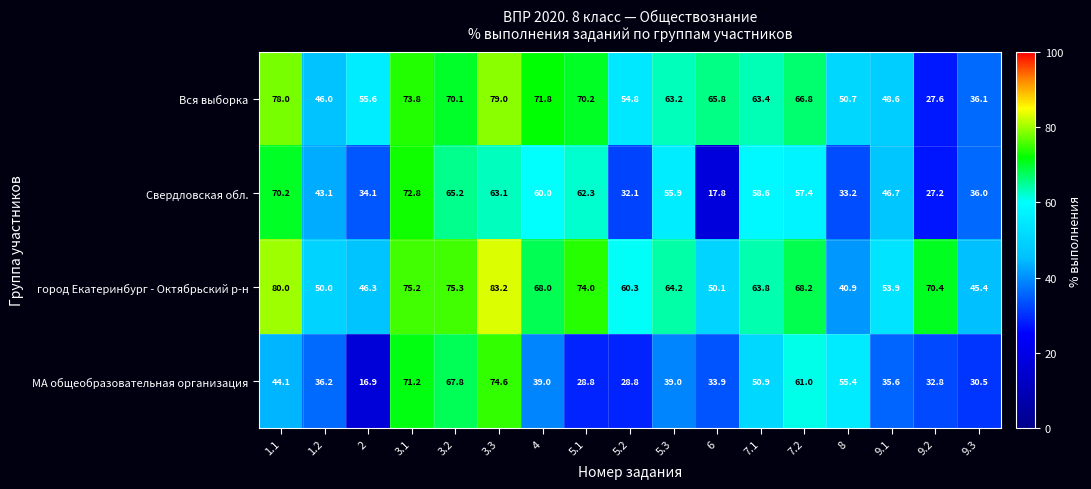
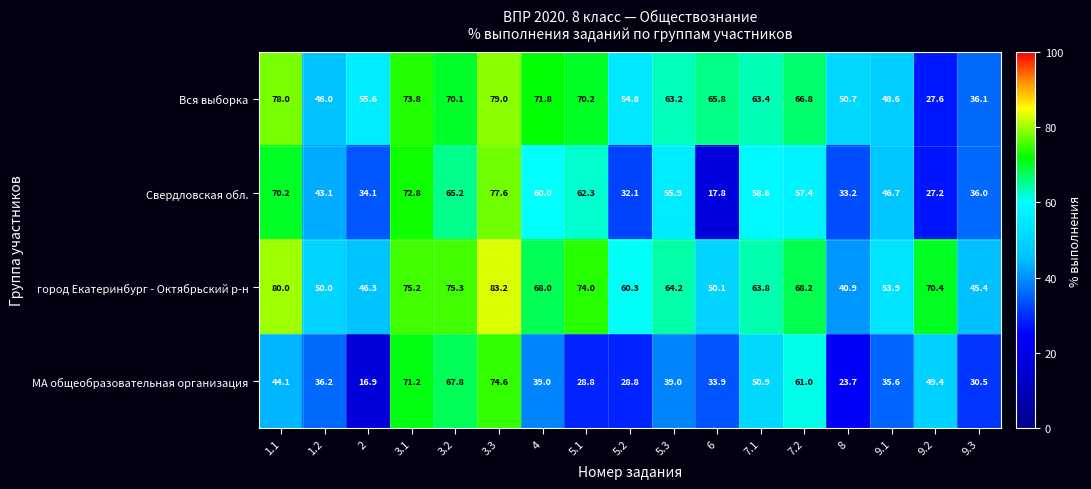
Свердловская обл., 3.3: 63.1 -> 77.6
МА общеобразовательная организация, 8: 55.4 -> 23.7
МА общеобразовательная организация, 9.2: 32.8 -> 49.4
